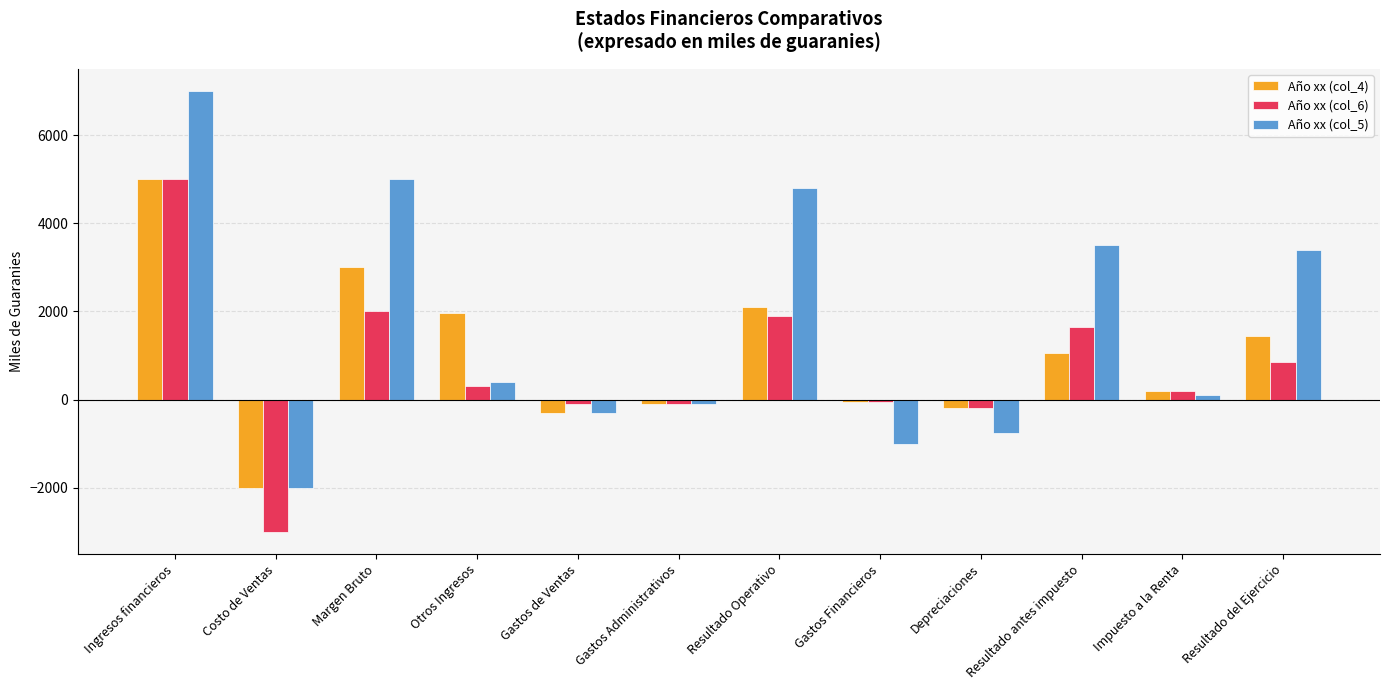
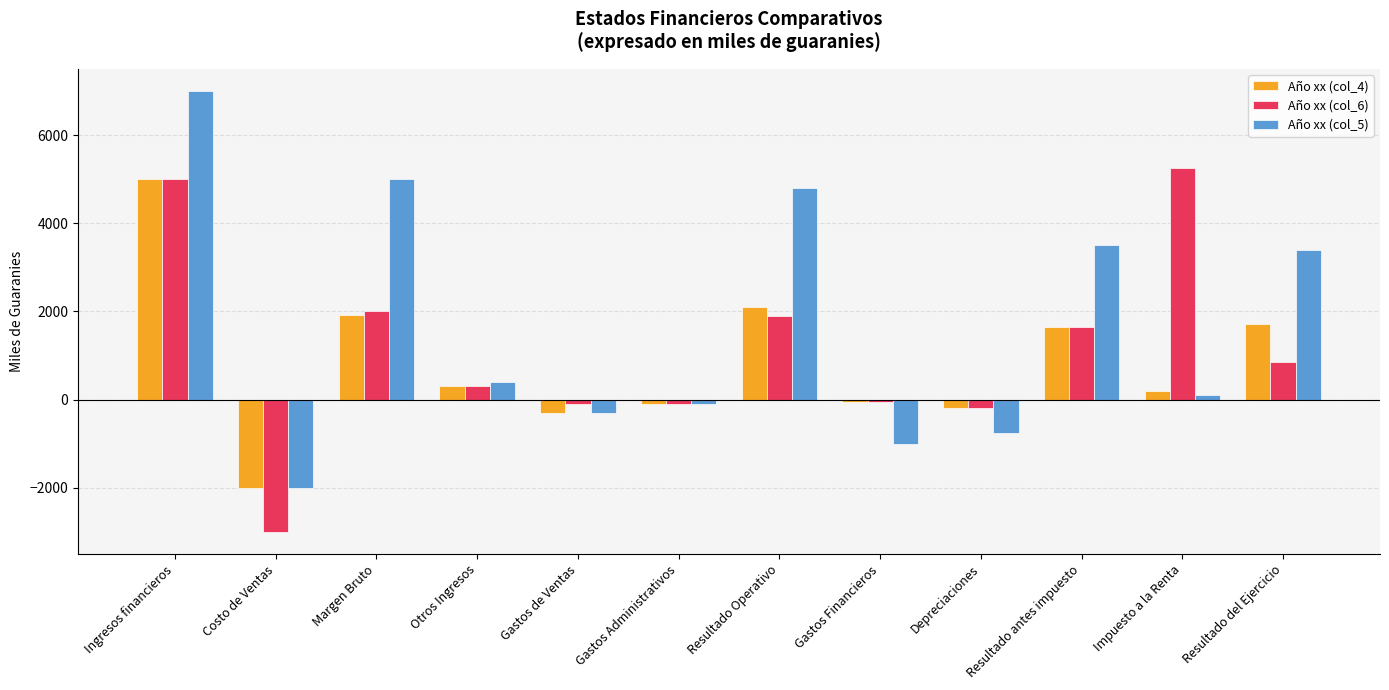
Año xx (col_4), Margen Bruto: 3000 -> 1900
Año xx (col_4), Otros Ingresos: 2000 -> 300
Año xx (col_4), Resultado antes impuesto: 1100 -> 1700
Año xx (col_6), Impuesto a la Renta: 200 -> 5200
Año xx (col_4), Resultado del Ejercicio: 1500 -> 1700
